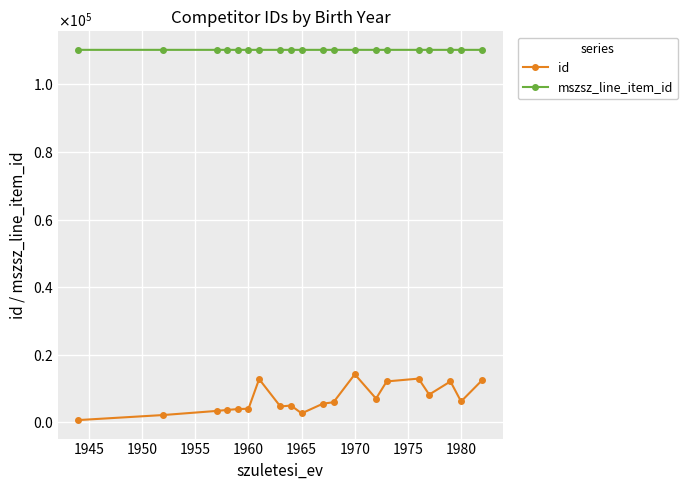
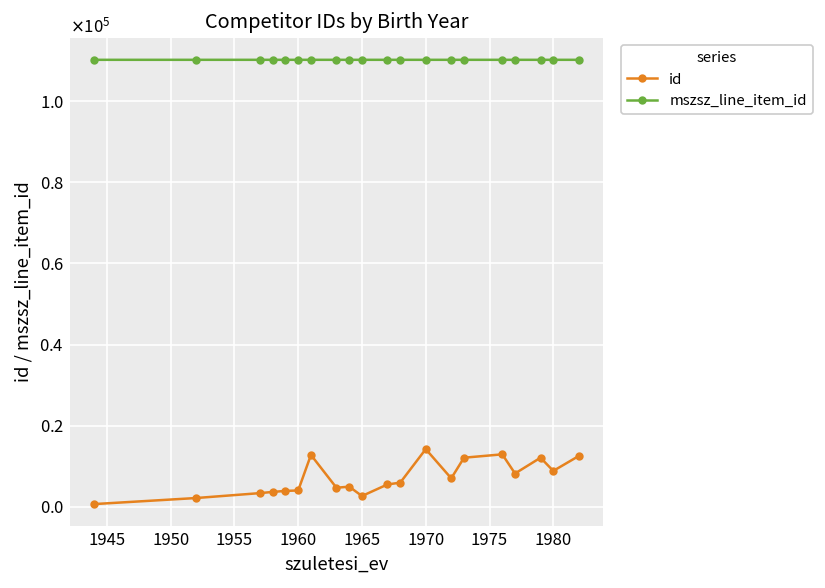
id, 1980: 6000 -> 9000
